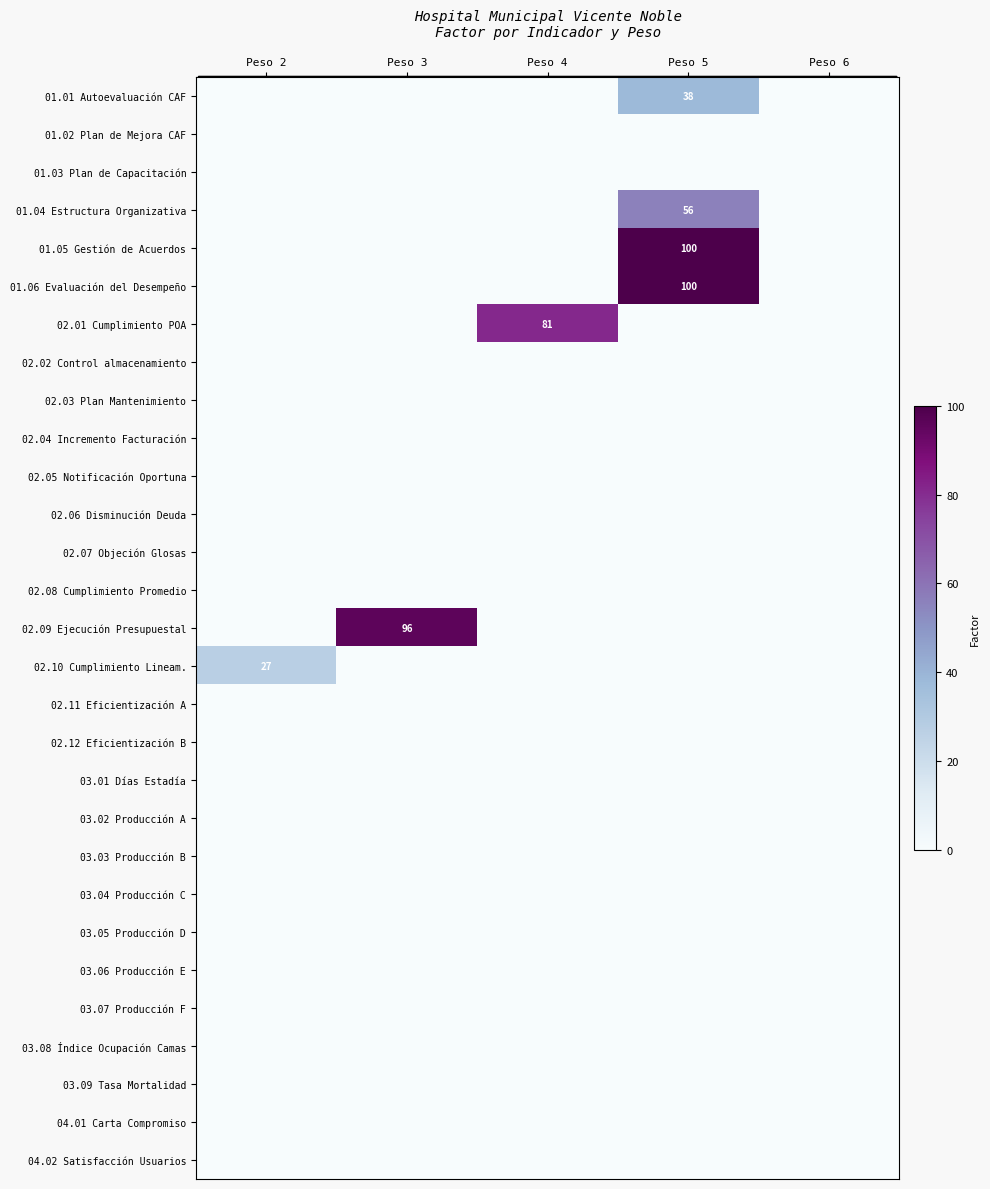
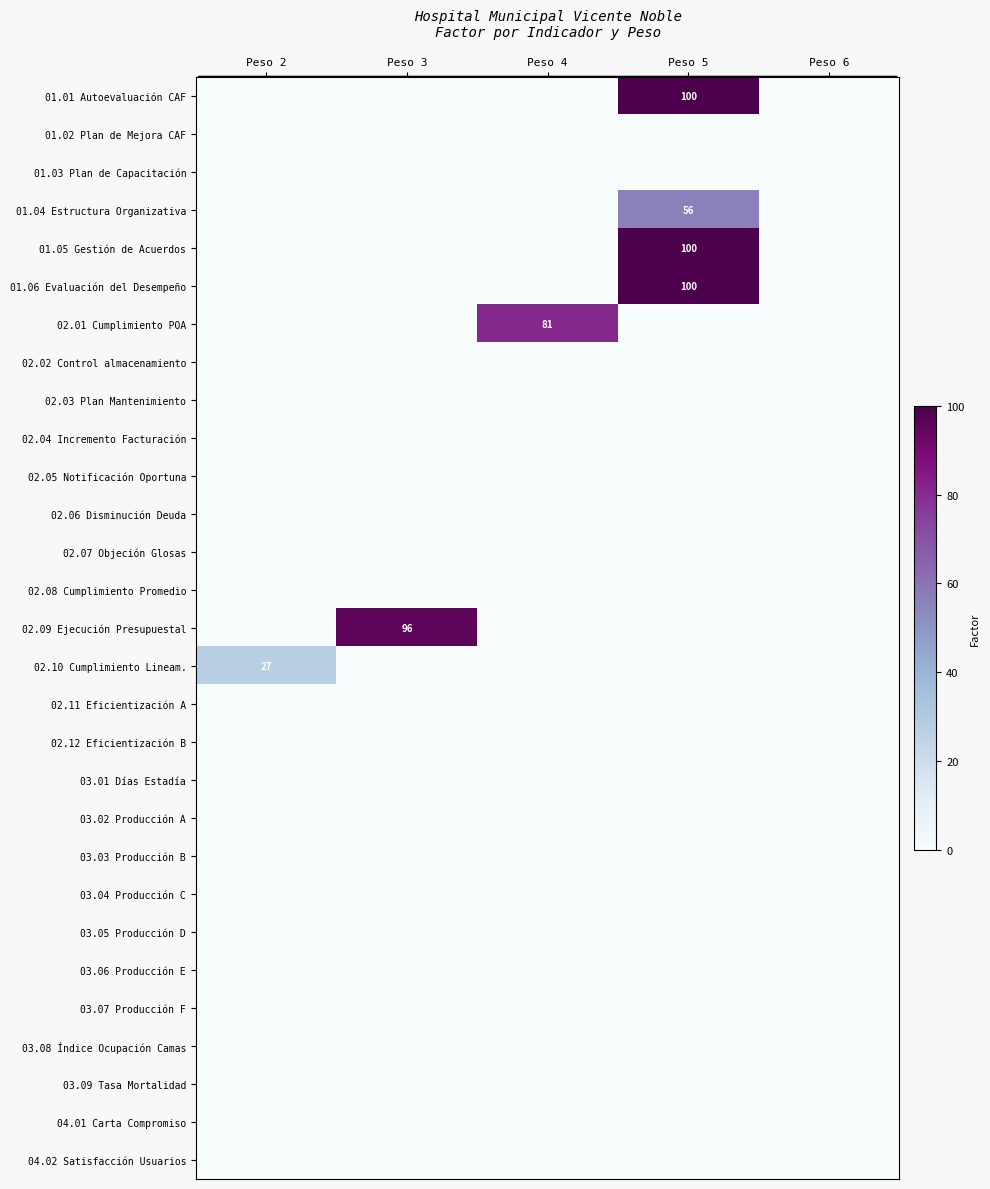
01.01 Autoevaluación CAF, Peso 5: 38 -> 100
